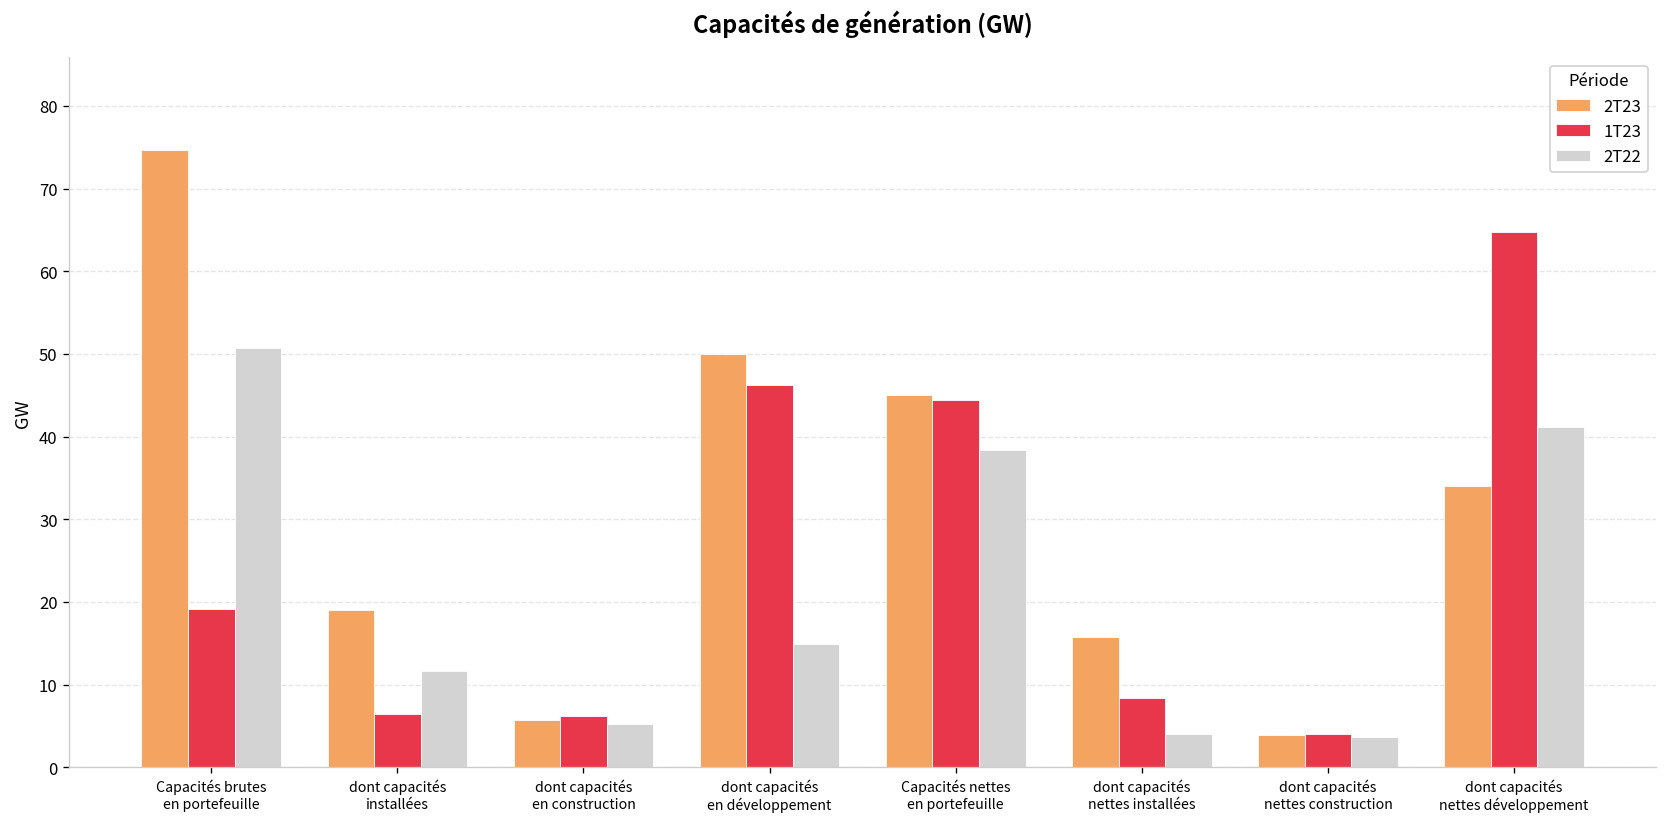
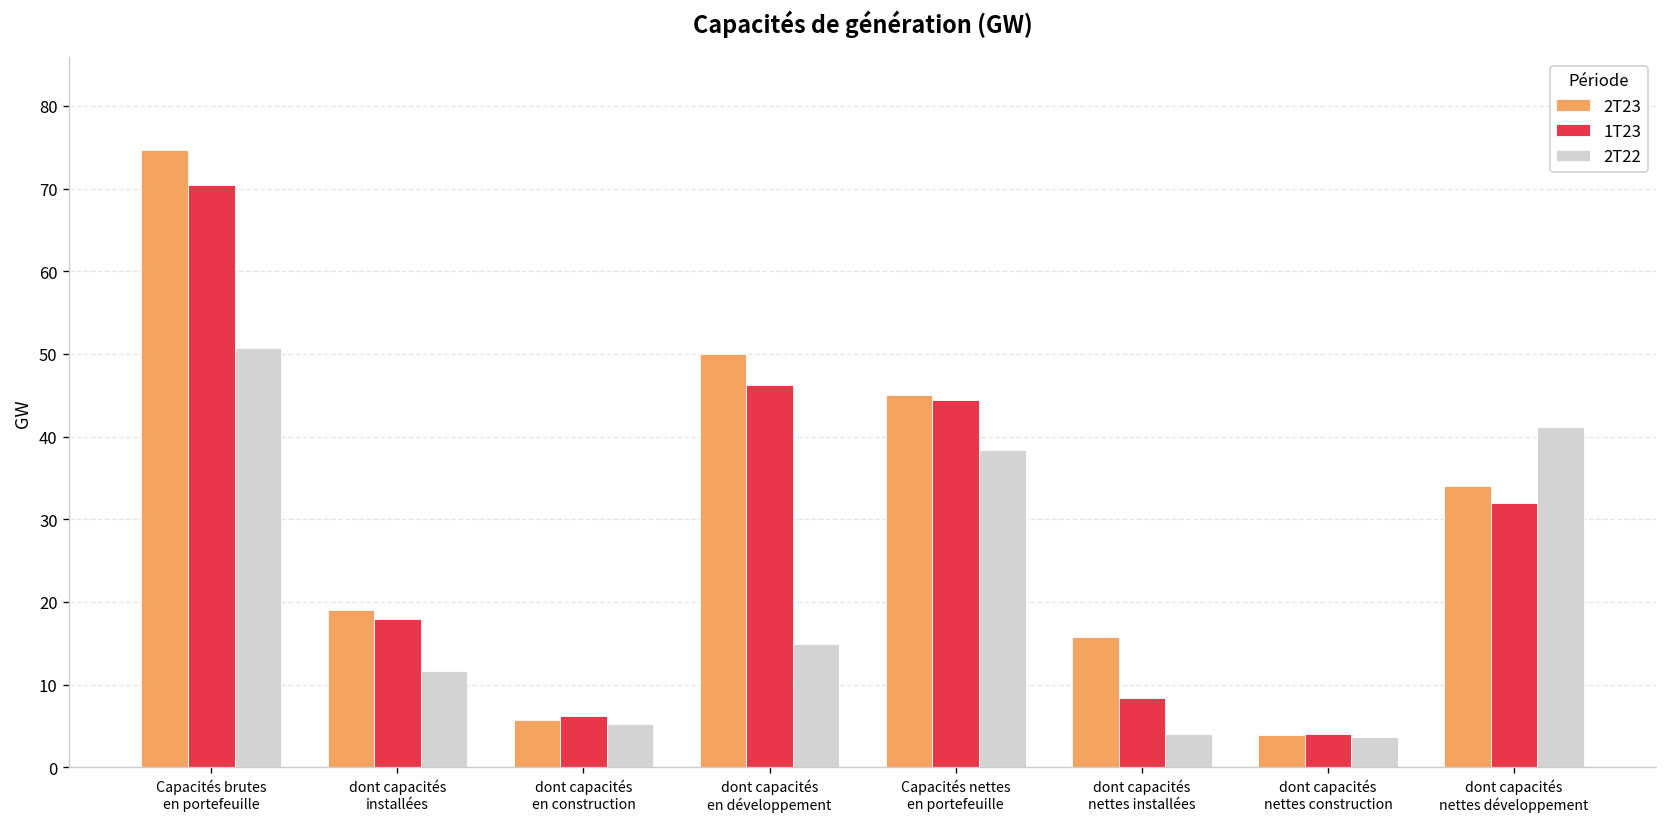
1T23, Capacités brutes en portefeuille: 19 -> 70
1T23, dont capacités installées: 6 -> 18
1T23, dont capacités nettes développement: 65 -> 32
